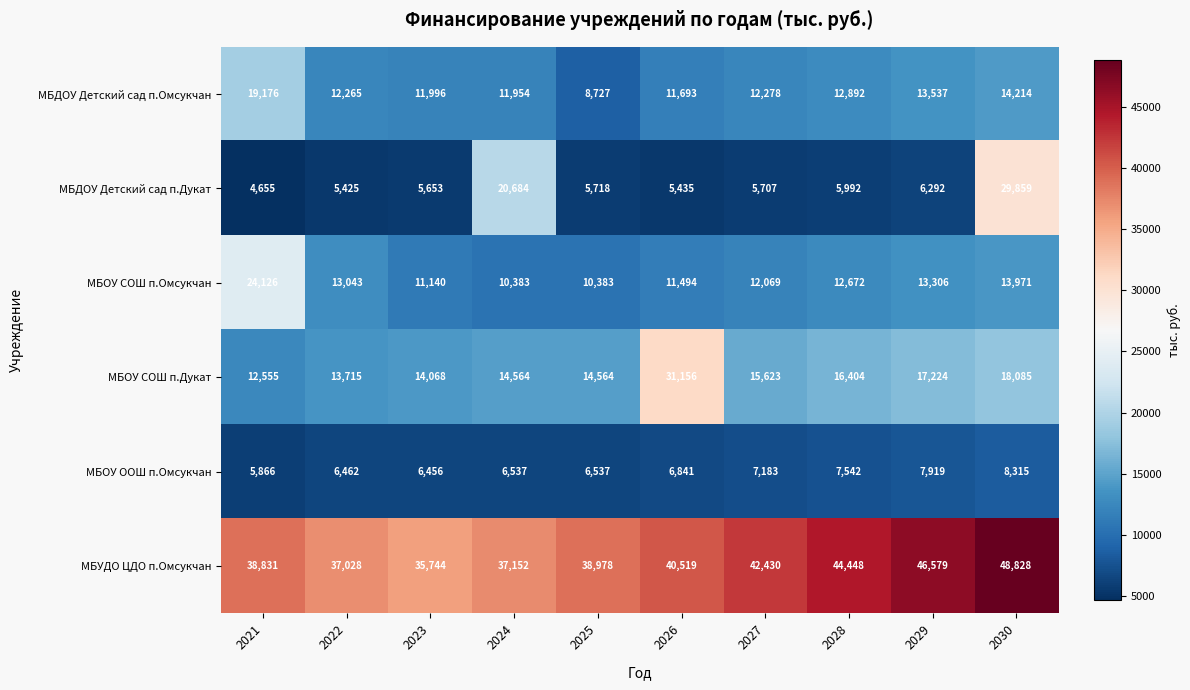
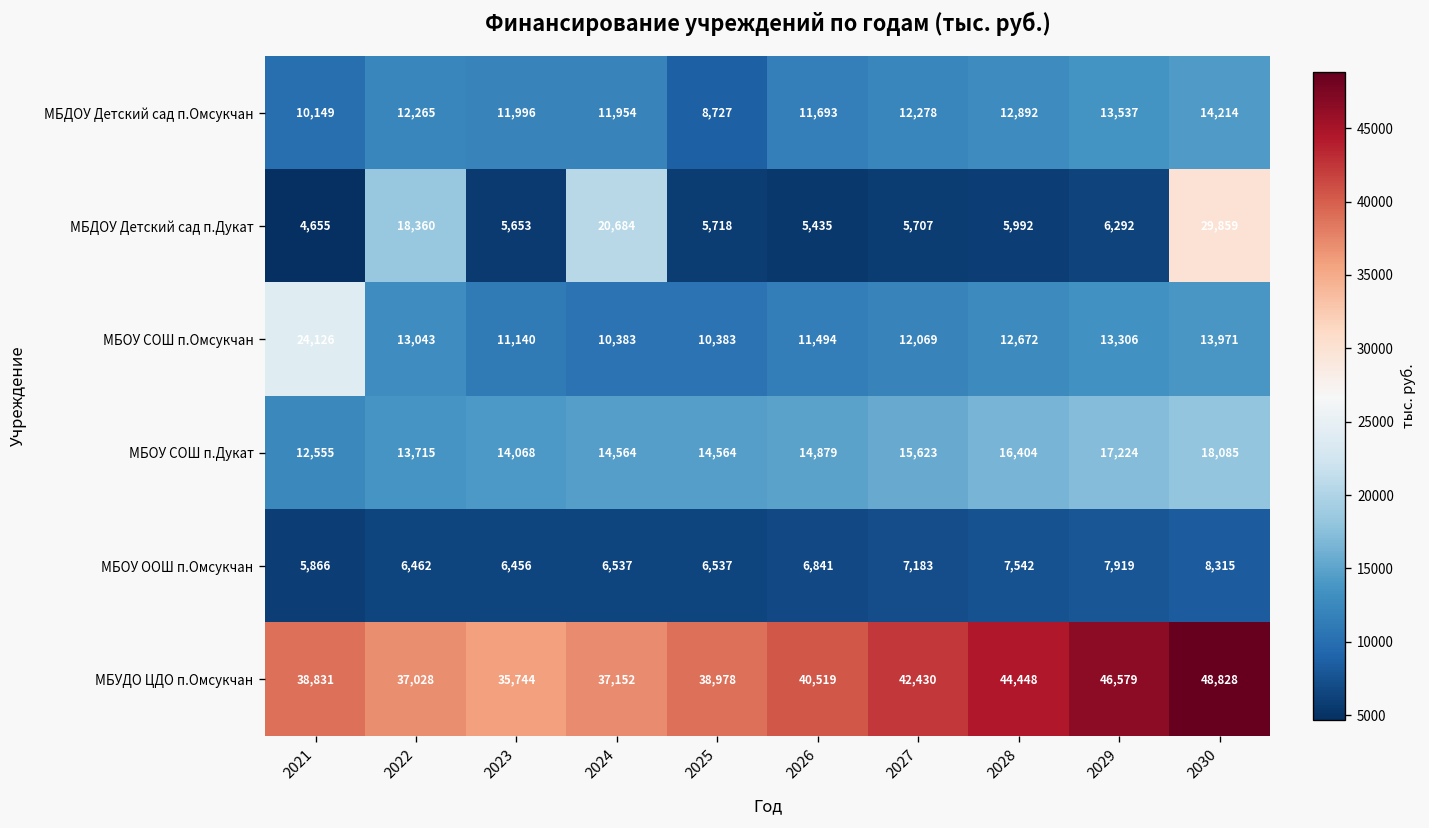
МБДОУ Детский сад п.Омсукчан, 2021: 19,176 -> 10,149
МБДОУ Детский сад п.Дукат, 2022: 5,425 -> 18,360
МБОУ СОШ п.Дукат, 2026: 31,156 -> 14,879
